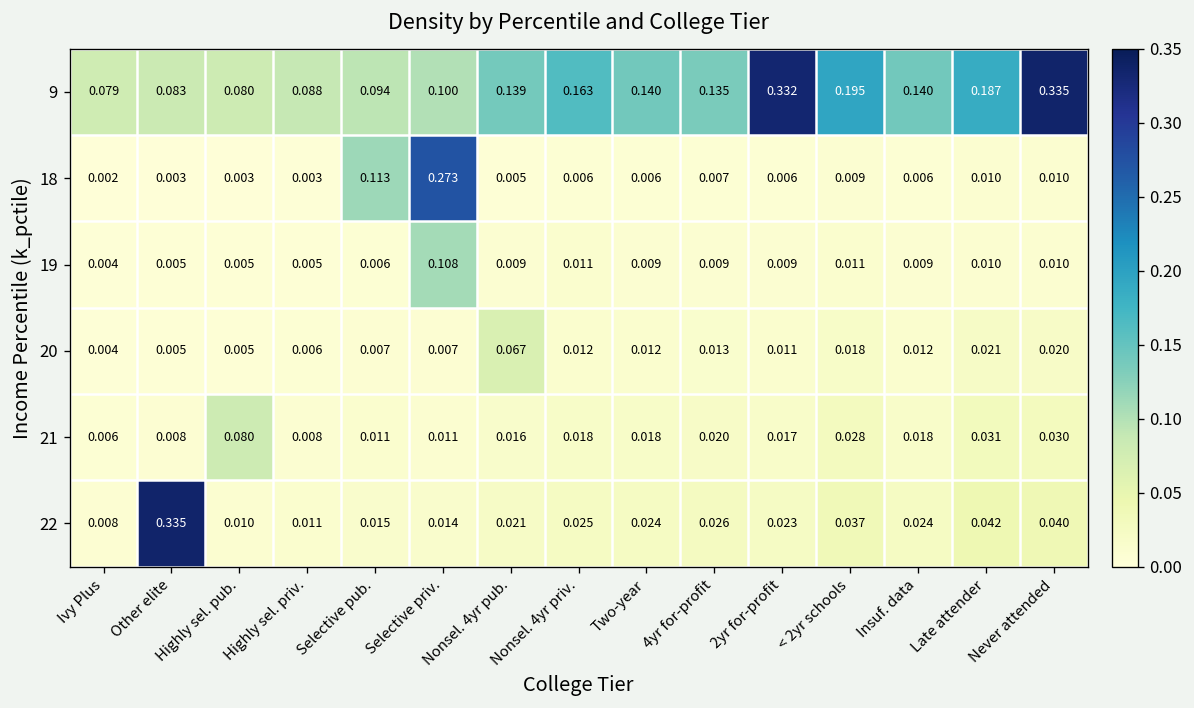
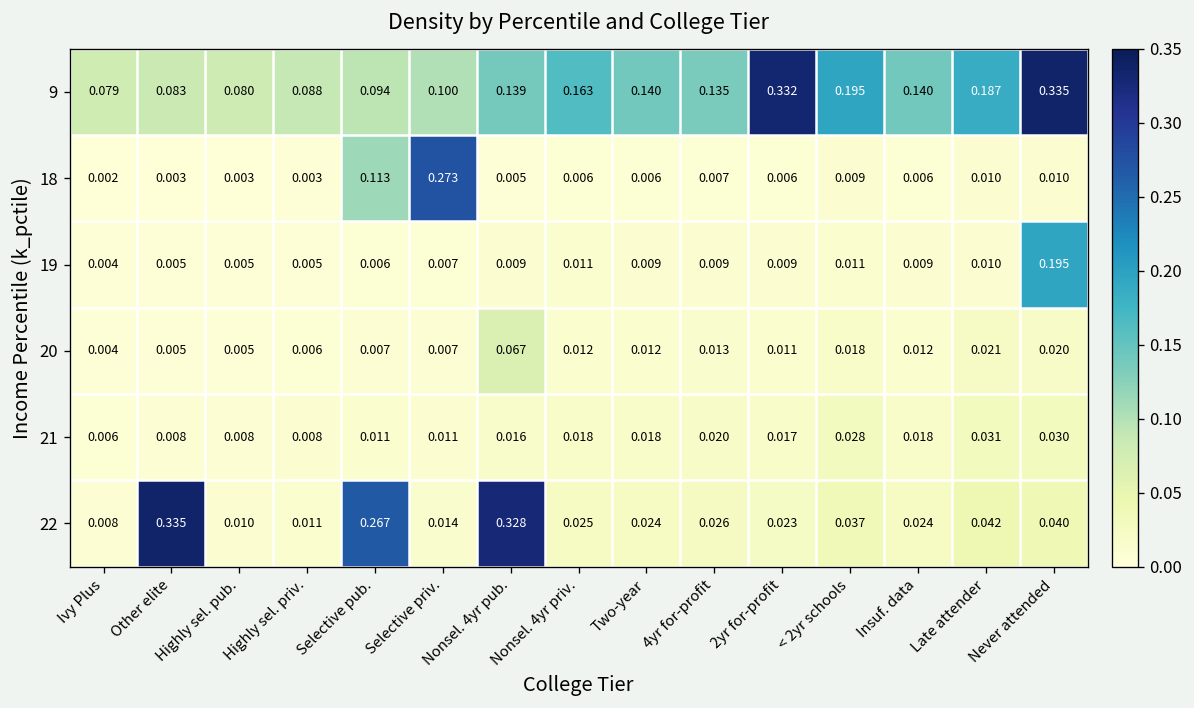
19, Selective priv.: 0.108 -> 0.007
19, Never attended: 0.010 -> 0.195
21, Highly sel. pub.: 0.080 -> 0.008
22, Selective pub.: 0.015 -> 0.267
22, Nonsel. 4yr pub.: 0.021 -> 0.328
